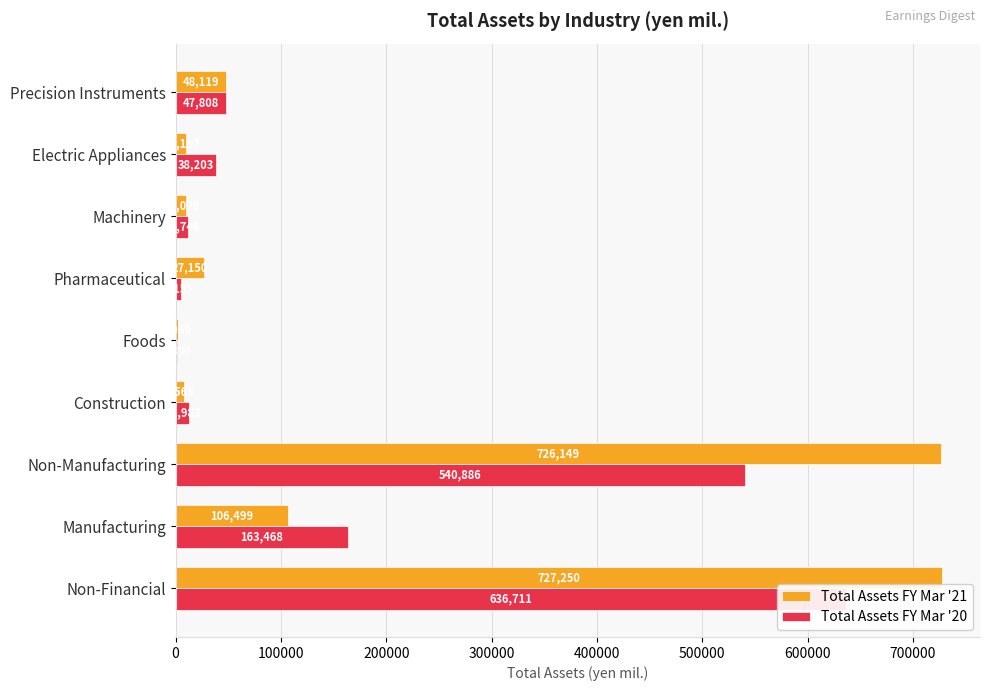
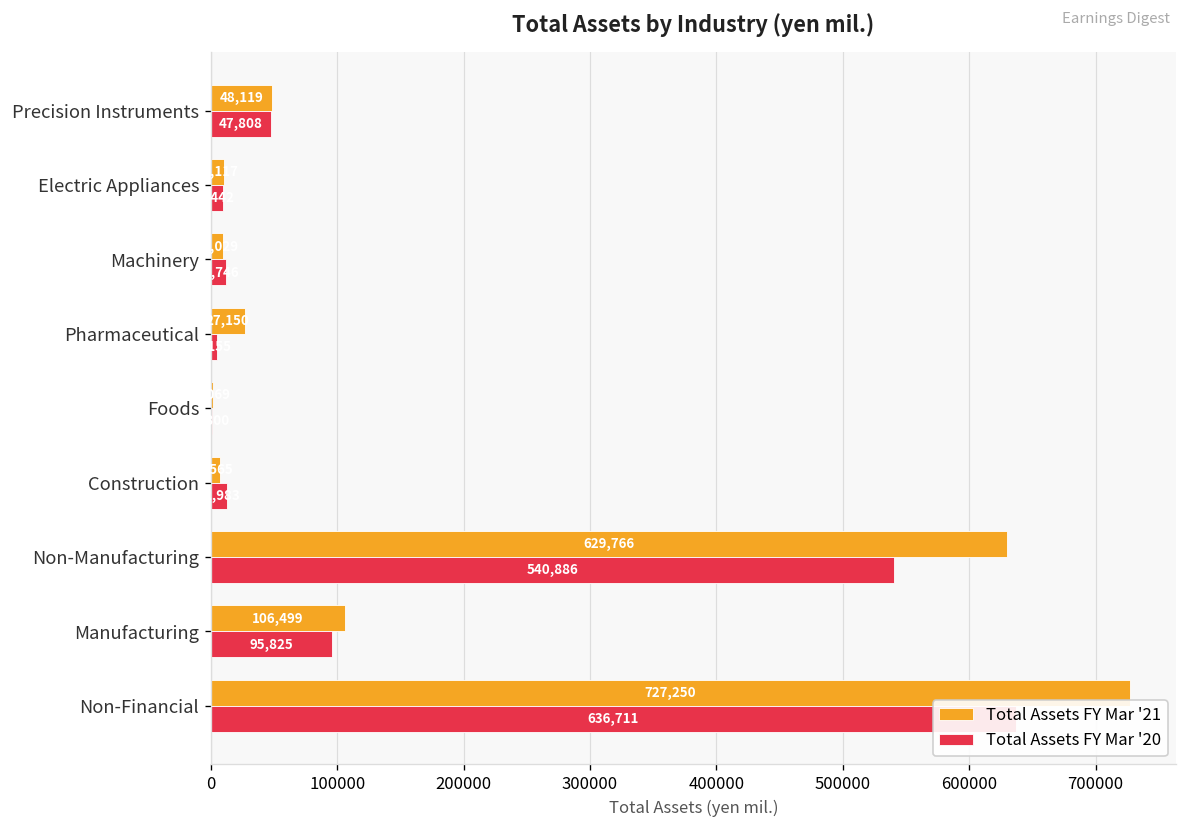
Total Assets FY Mar '20, Electric Appliances: 38000 -> 9000
Total Assets FY Mar '21, Non-Manufacturing: 726,149 -> 629,766
Total Assets FY Mar '20, Manufacturing: 163,468 -> 95,825
